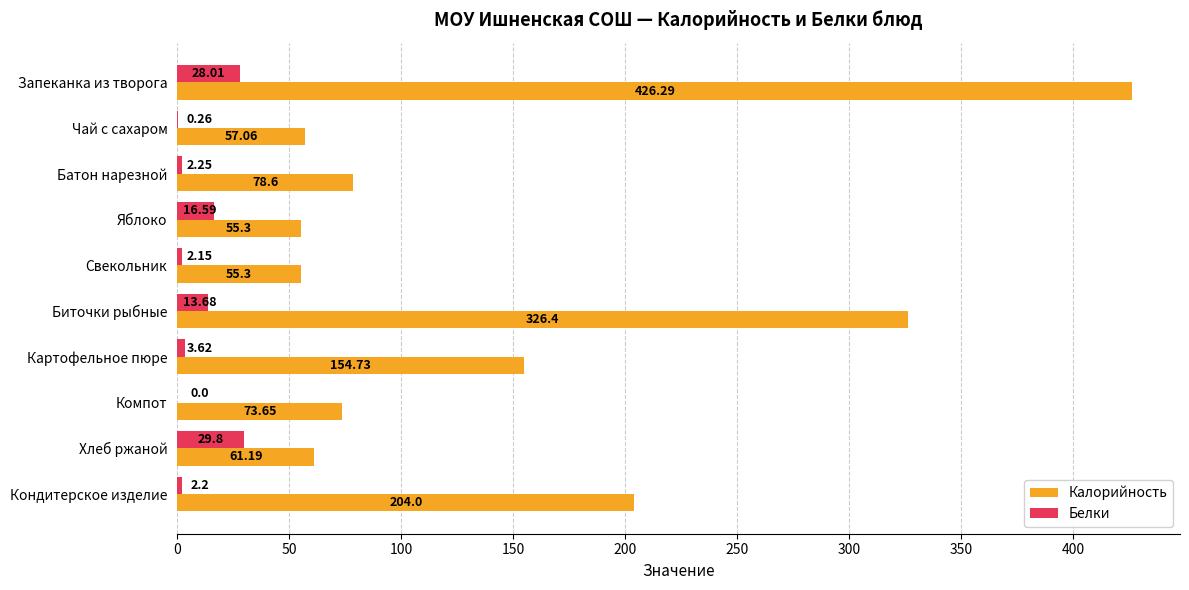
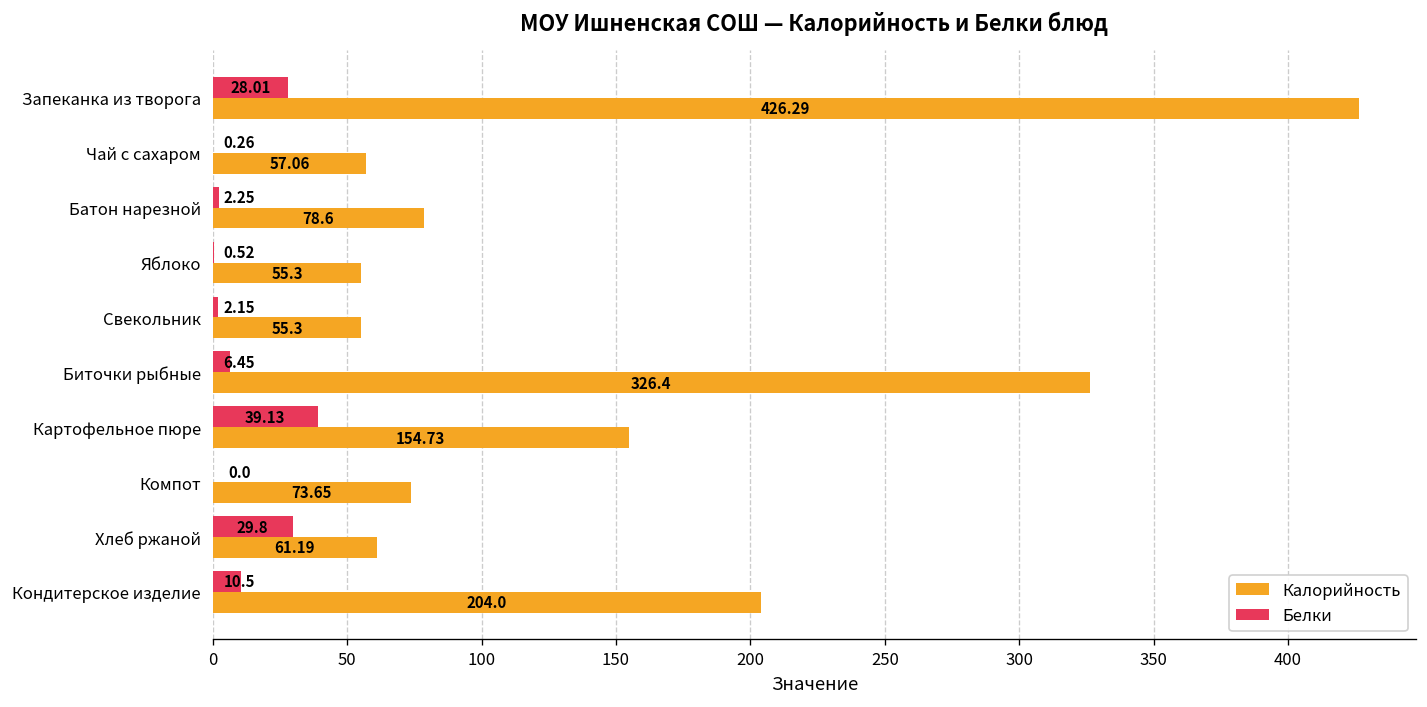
Белки, Яблоко: 16.59 -> 0.52
Белки, Биточки рыбные: 13.68 -> 6.45
Белки, Картофельное пюре: 3.62 -> 39.13
Белки, Кондитерское изделие: 2.2 -> 10.5
